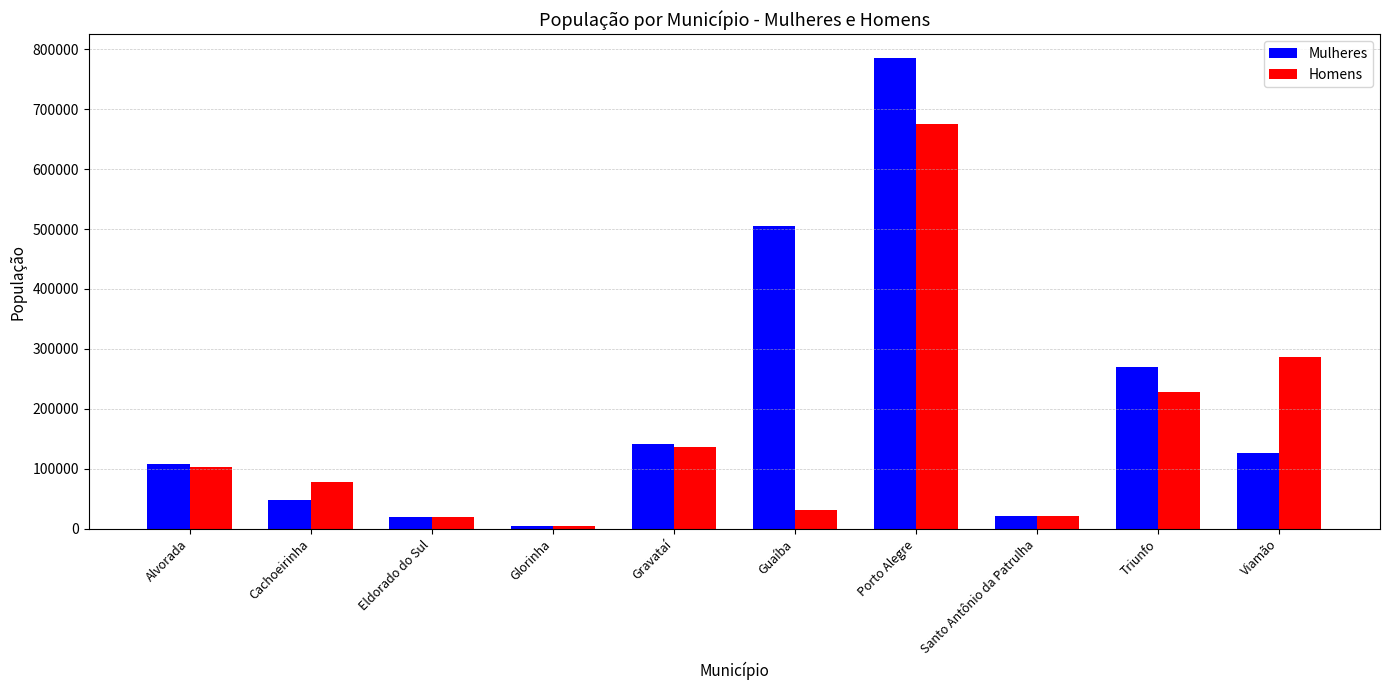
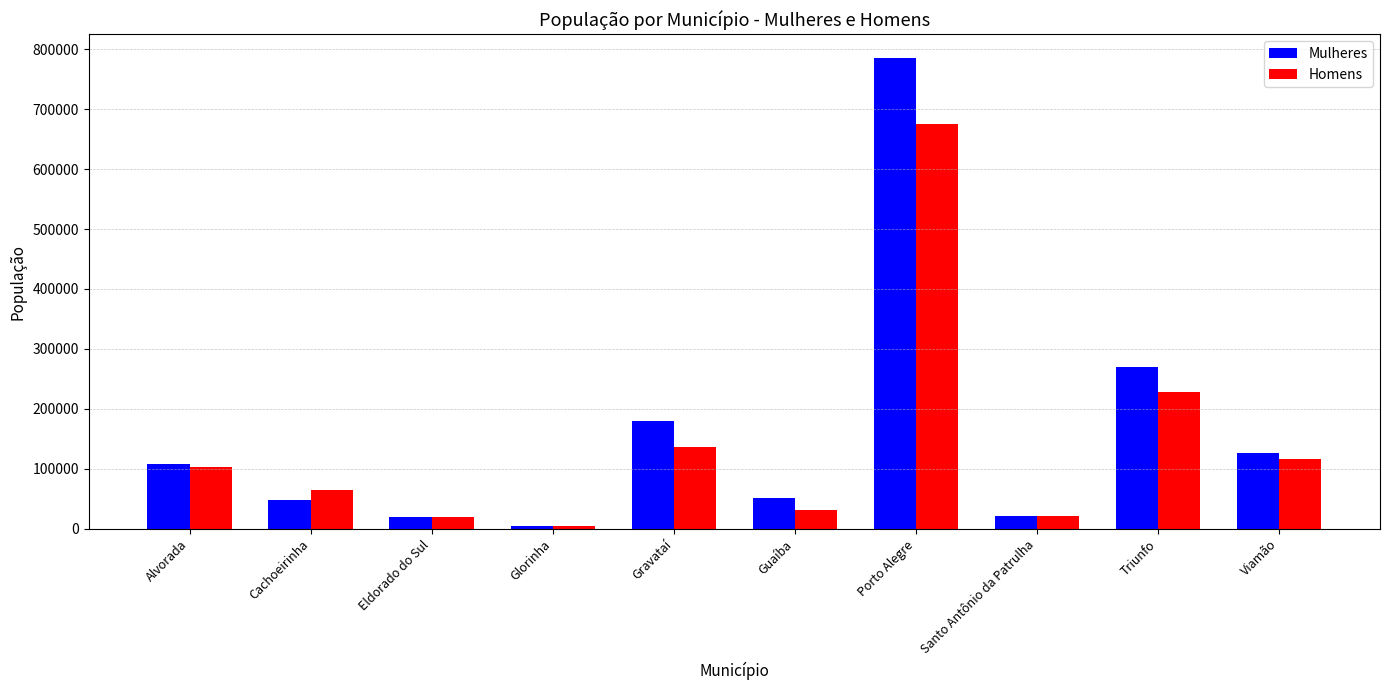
Homens, Cachoeirinha: 80000 -> 60000
Mulheres, Gravataí: 140000 -> 180000
Mulheres, Guaíba: 500000 -> 50000
Homens, Viamão: 290000 -> 120000
